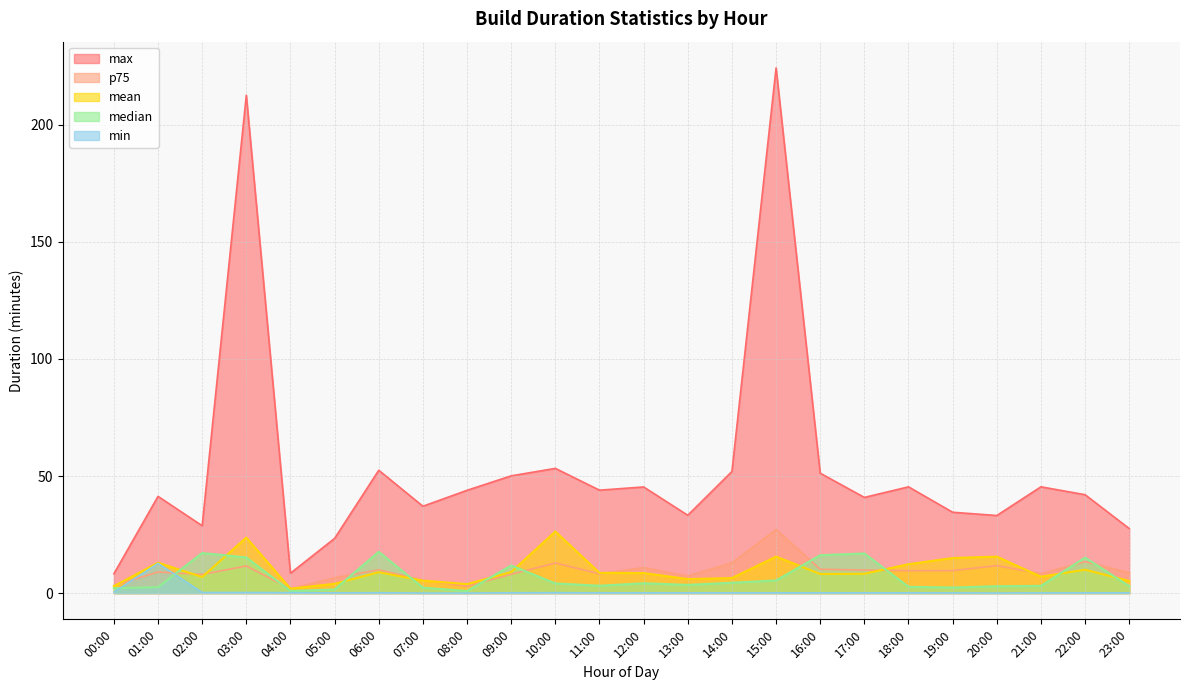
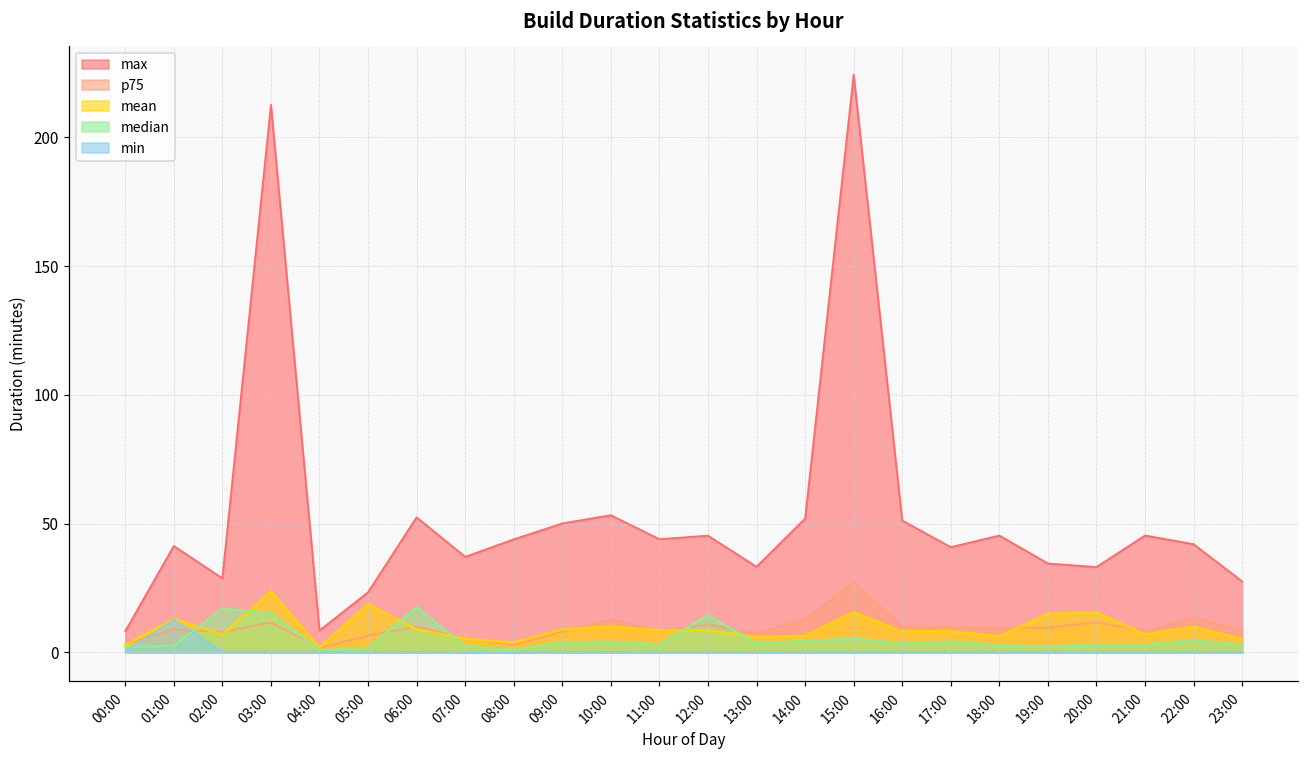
mean, 05:00: 4 -> 19
median, 09:00: 12 -> 4
mean, 10:00: 26 -> 10
median, 12:00: 4 -> 14
median, 16:00: 16 -> 4
median, 17:00: 17 -> 4
mean, 18:00: 12 -> 6
median, 22:00: 15 -> 5
